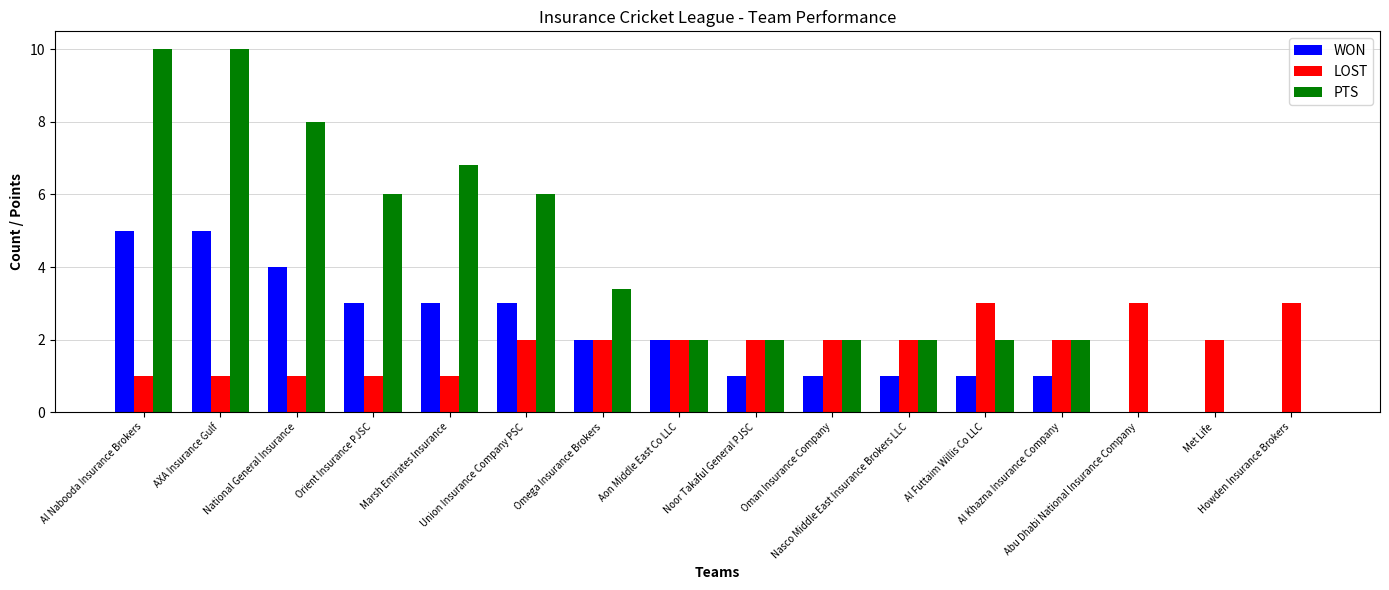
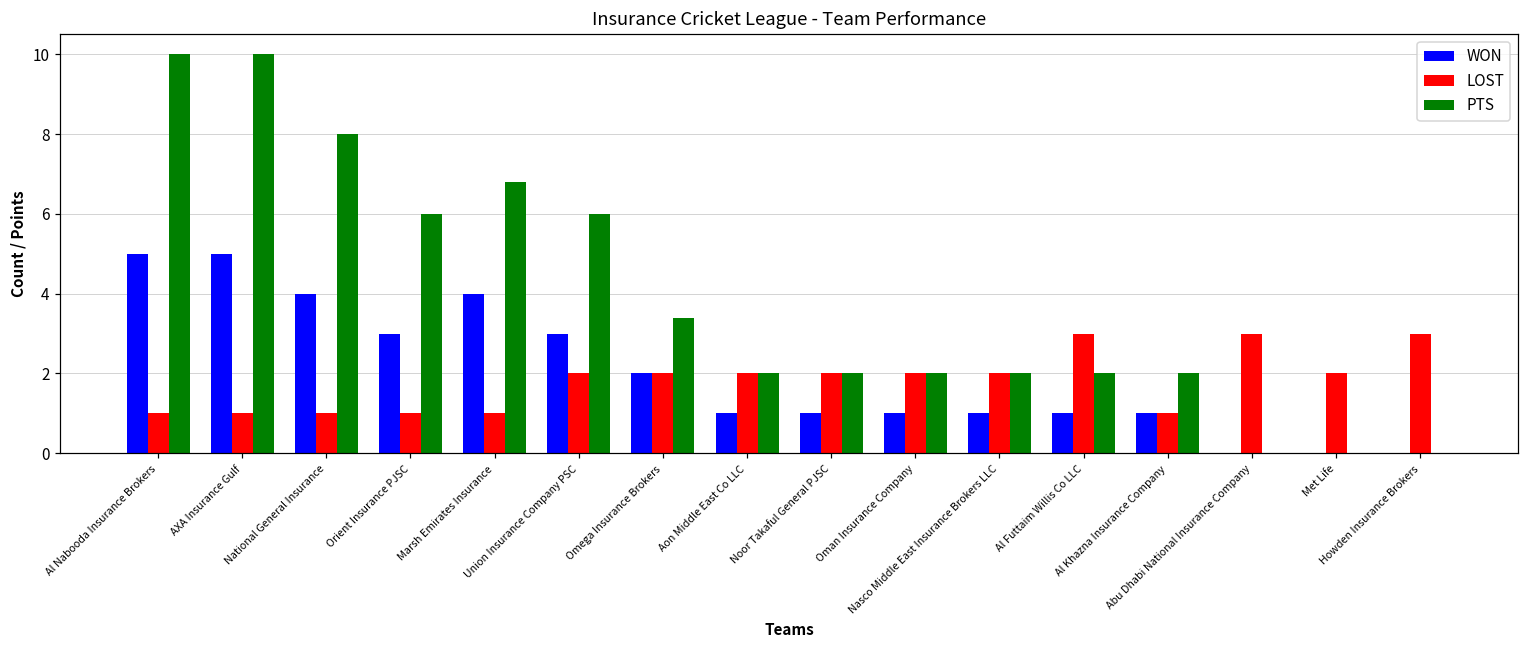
WON, Marsh Emirates Insurance: 3 -> 4
WON, Aon Middle East Co LLC: 2 -> 1
LOST, Al Khazna Insurance Company: 2 -> 1
